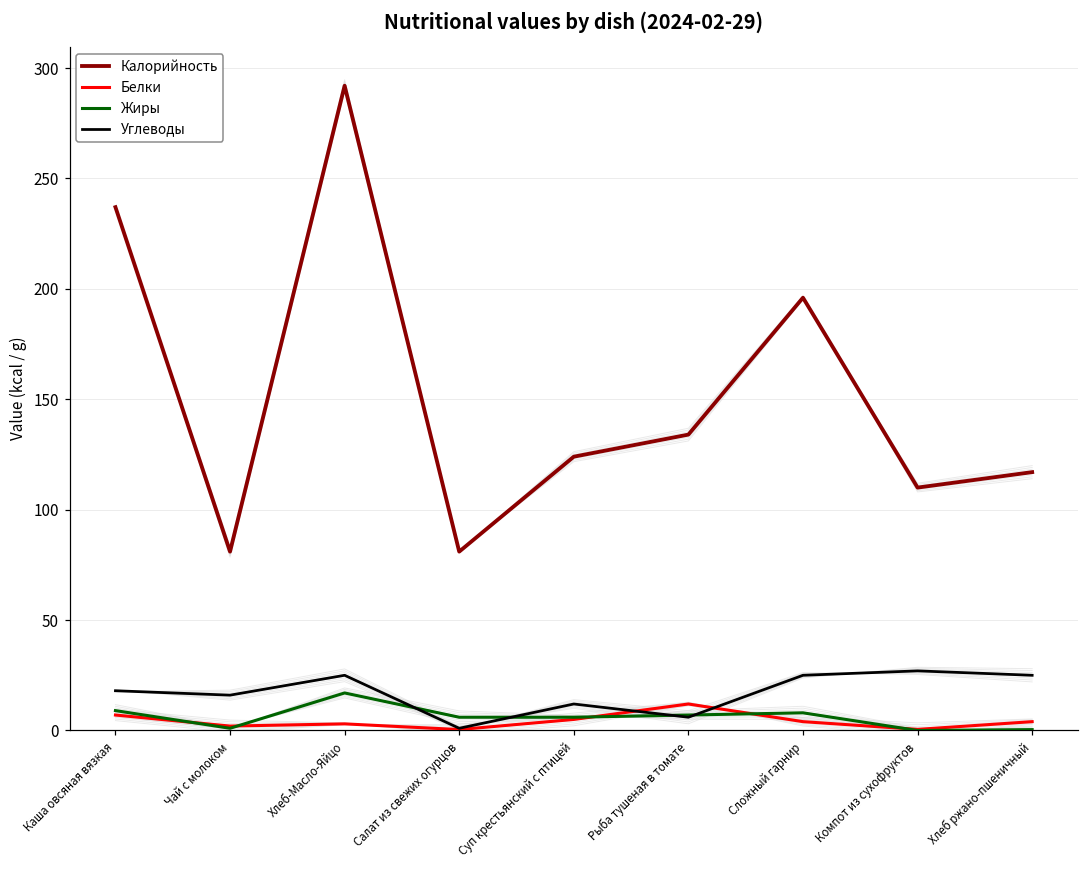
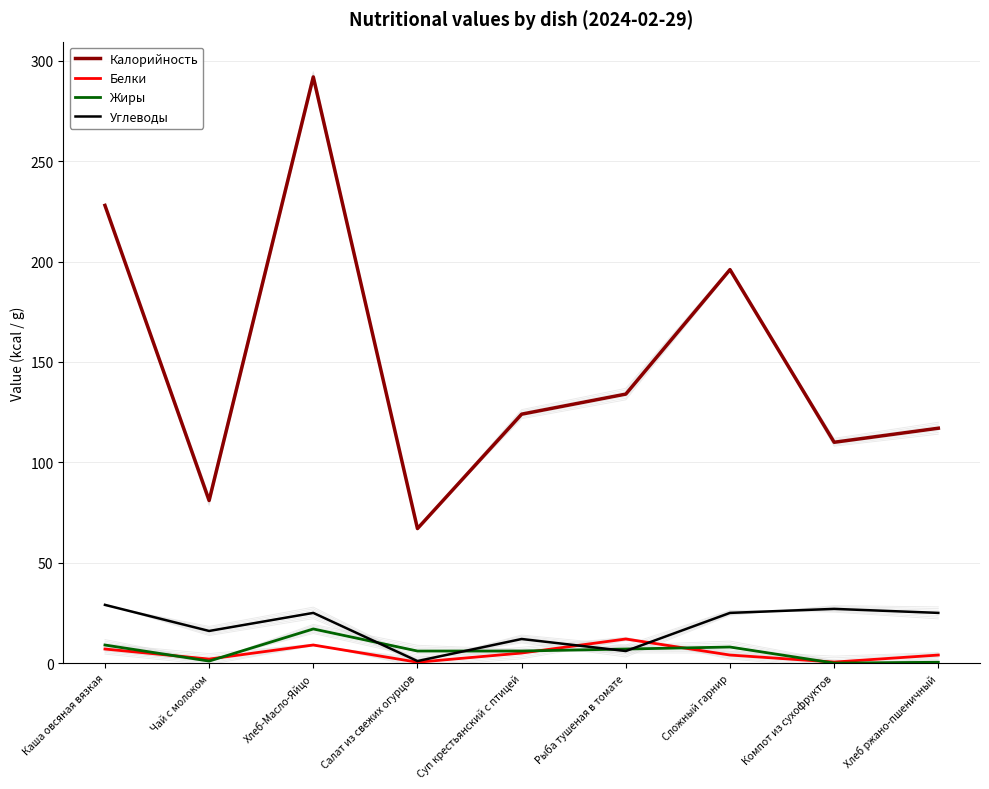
Калорийность, Каша овсяная вязкая: 237 -> 228
Углеводы, Каша овсяная вязкая: 18 -> 29
Белки, Хлеб-Масло-Яйцо: 3 -> 9
Калорийность, Салат из свежих огурцов: 81 -> 67
